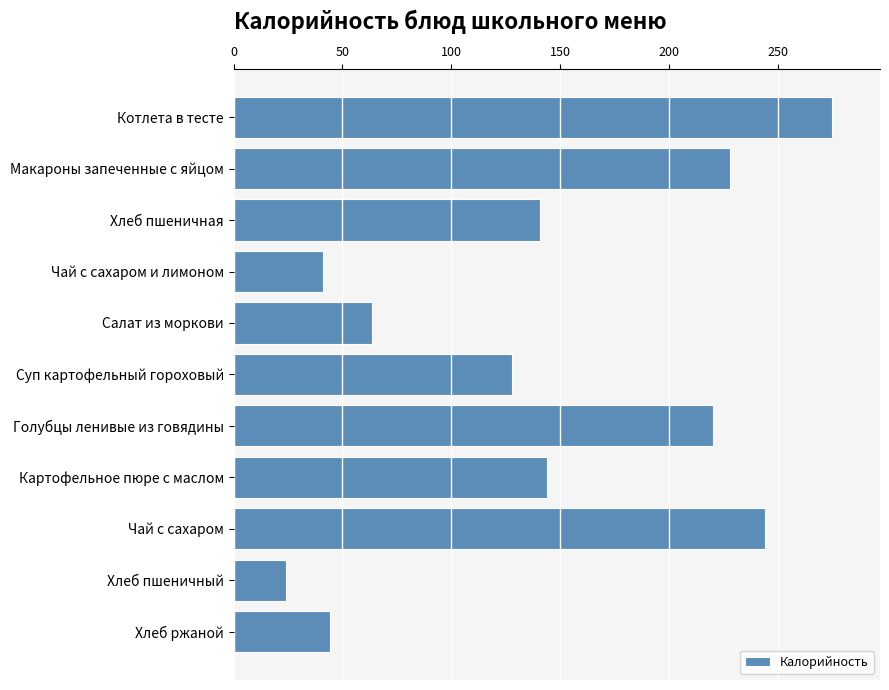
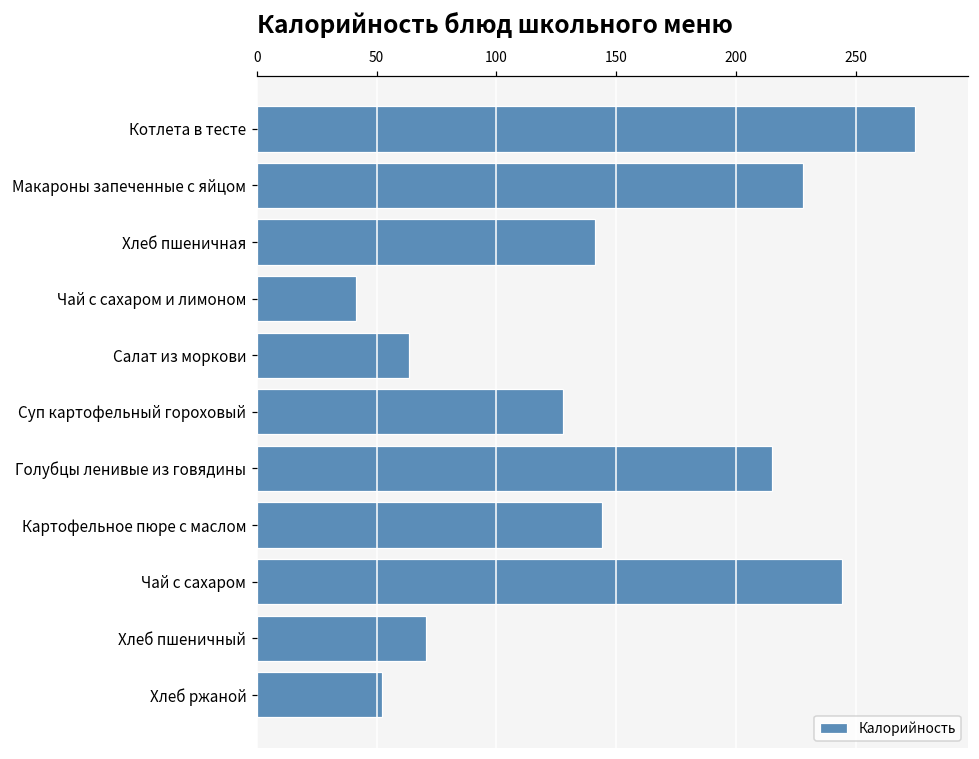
Голубцы ленивые из говядины: 220 -> 215
Хлеб пшеничный: 24 -> 71
Хлеб ржаной: 44 -> 52
